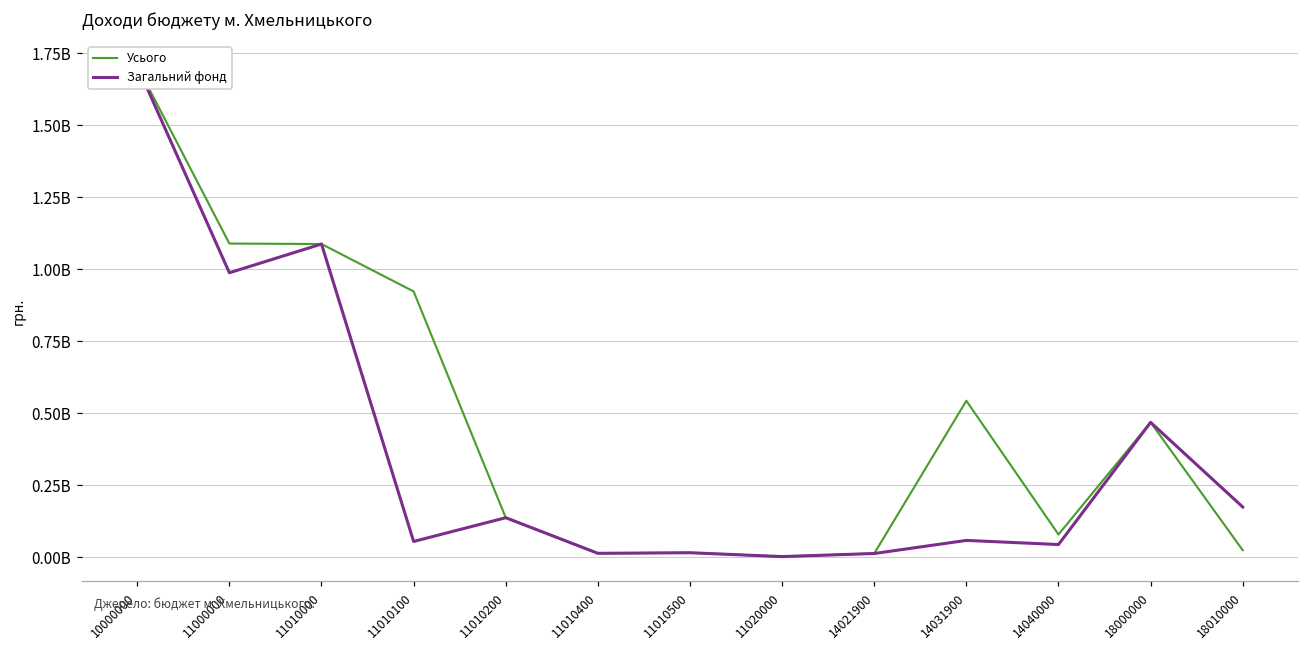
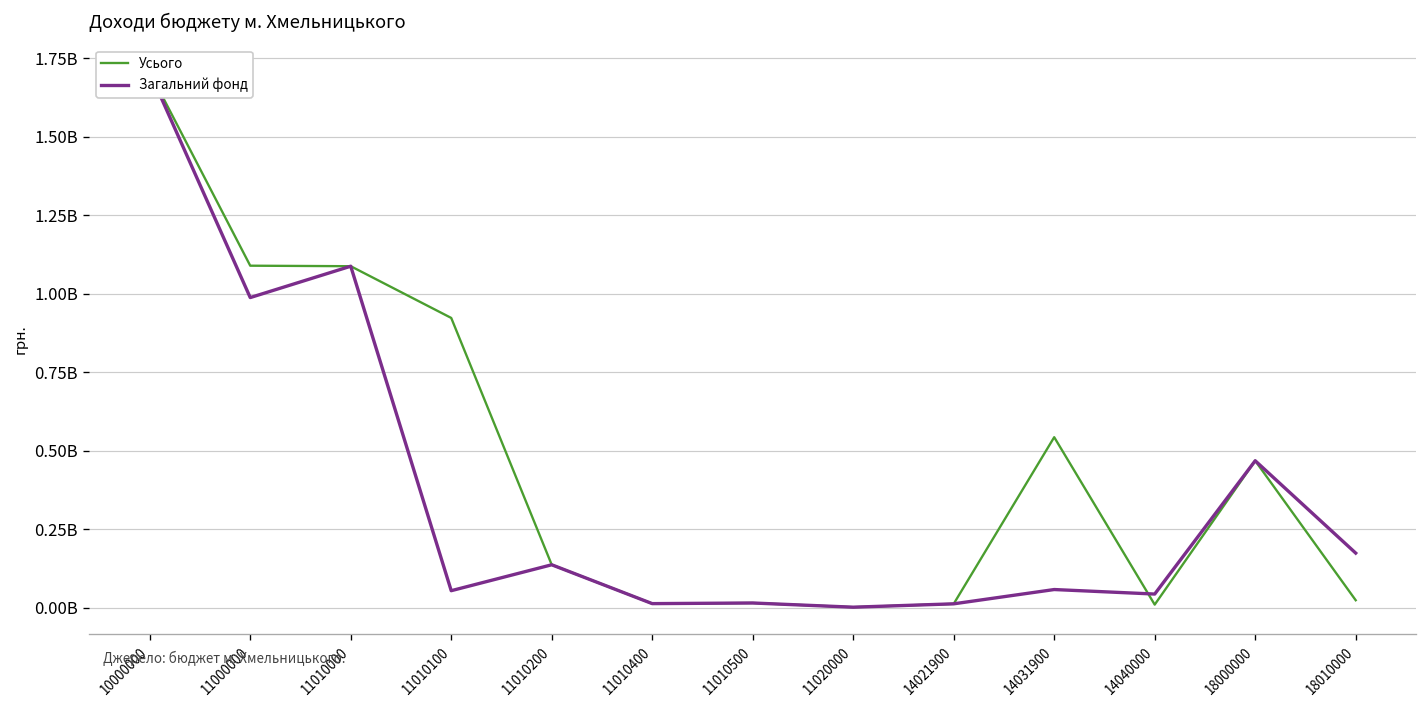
Усього, 14040000: 80000000 -> 10000000
